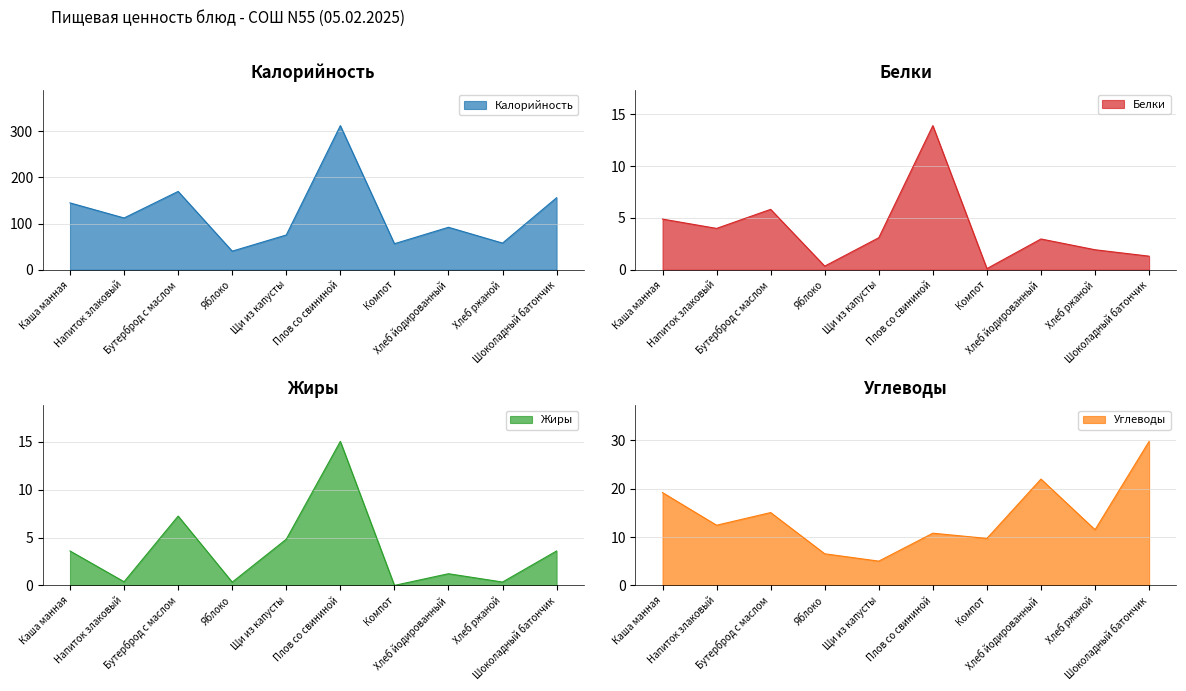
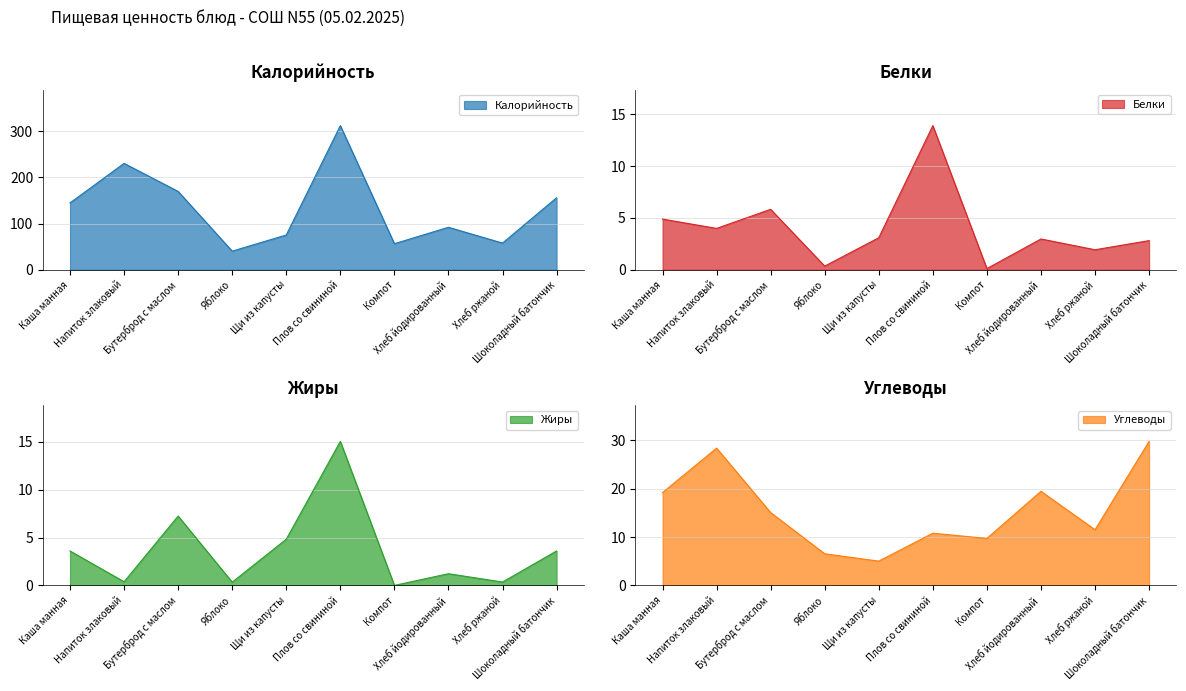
Калорийность, Напиток злаковый: 110 -> 230
Белки, Шоколадный батончик: 1.3 -> 2.8
Углеводы, Напиток злаковый: 12 -> 28
Углеводы, Хлеб йодированный: 22 -> 19
